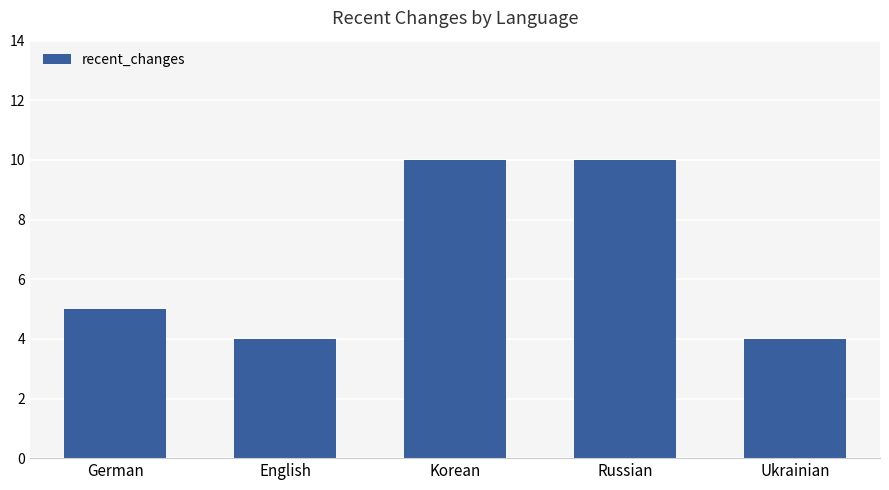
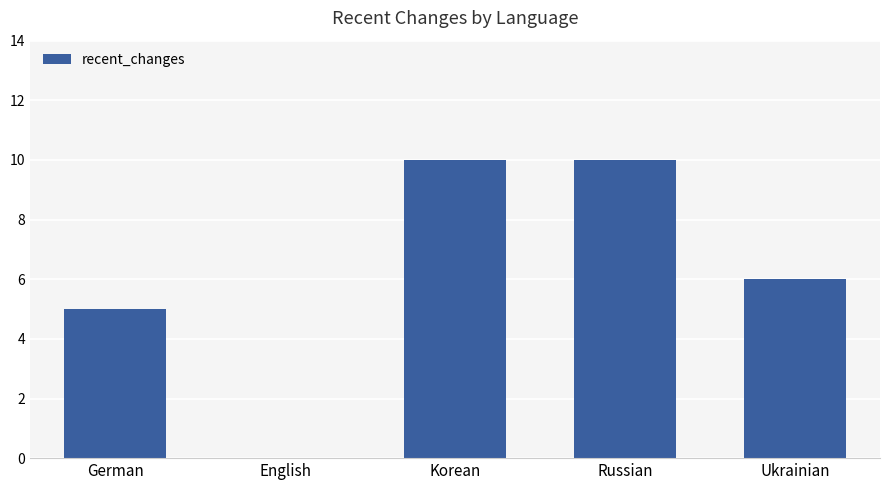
English: 4 -> 0
Ukrainian: 4 -> 6
